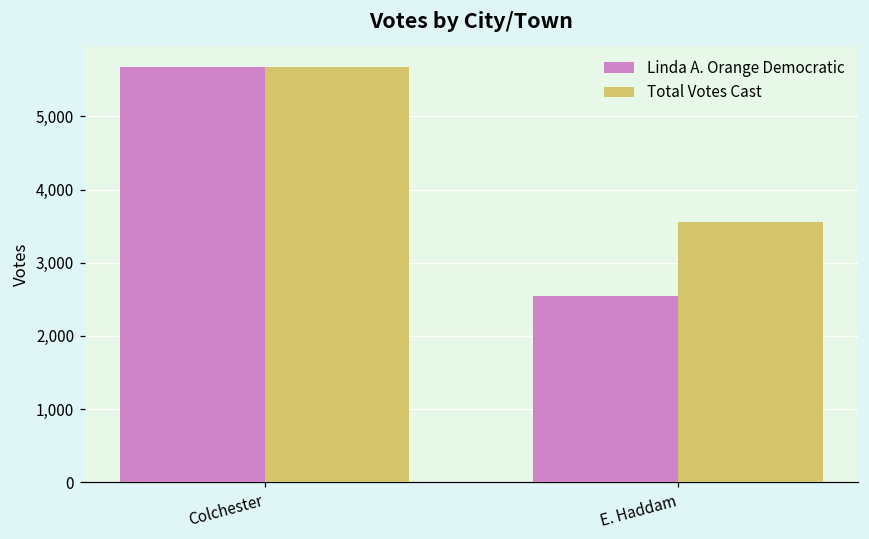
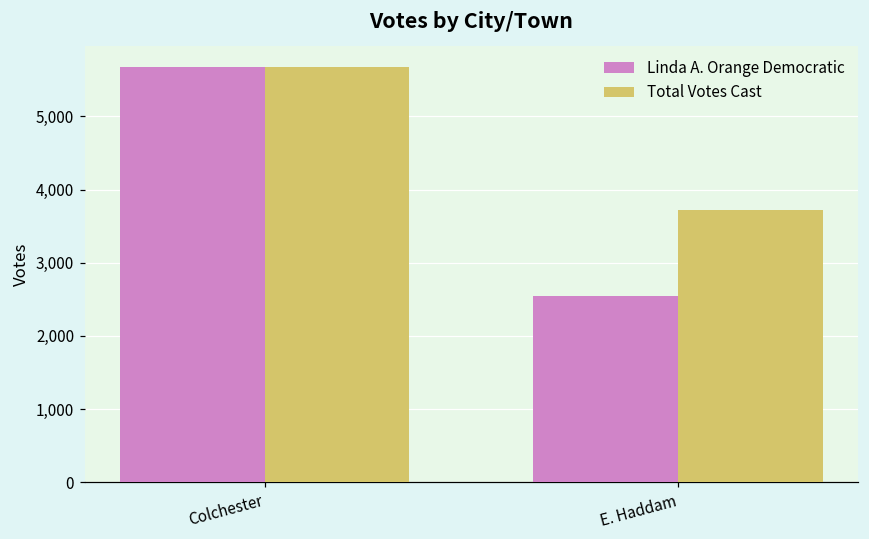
Total Votes Cast, E. Haddam: 3,600 -> 3,700
